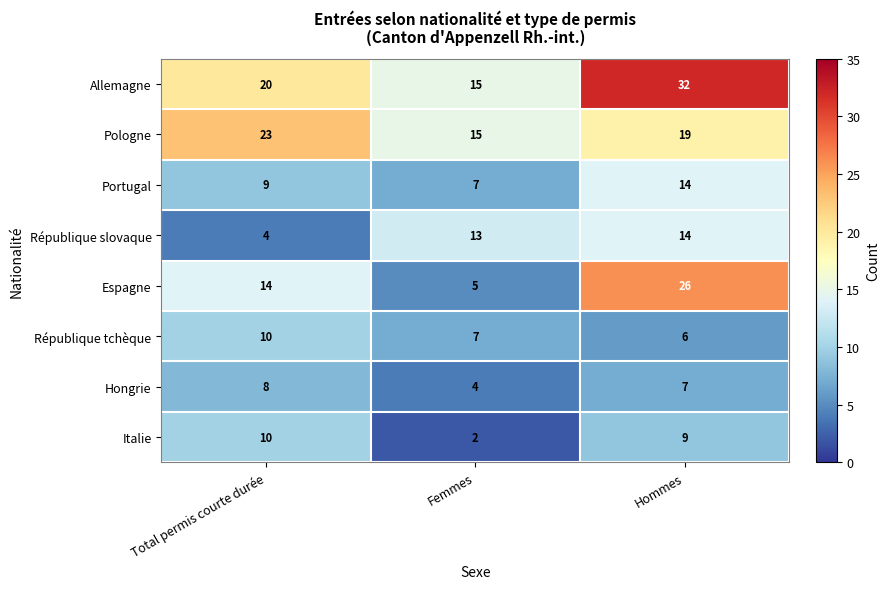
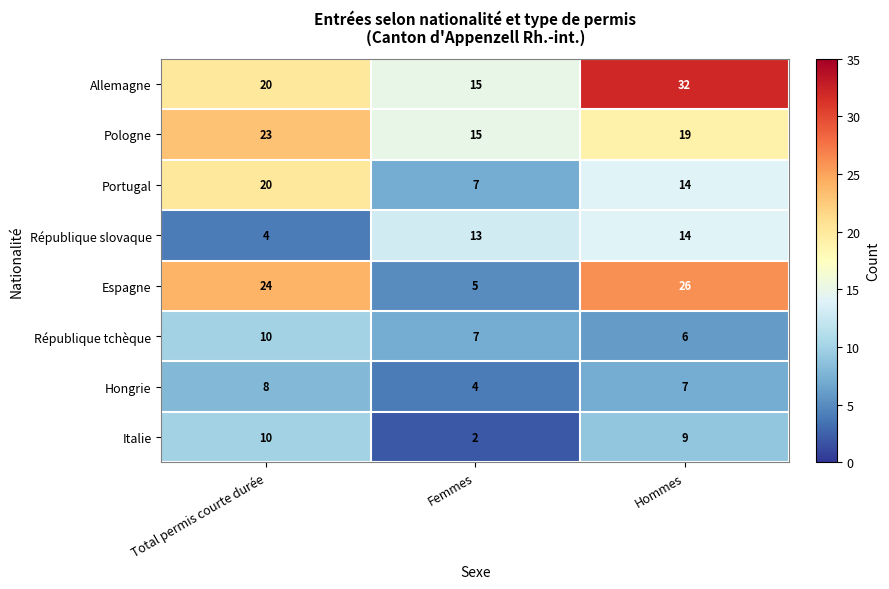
Portugal, Total permis courte durée: 9 -> 20
Espagne, Total permis courte durée: 14 -> 24
